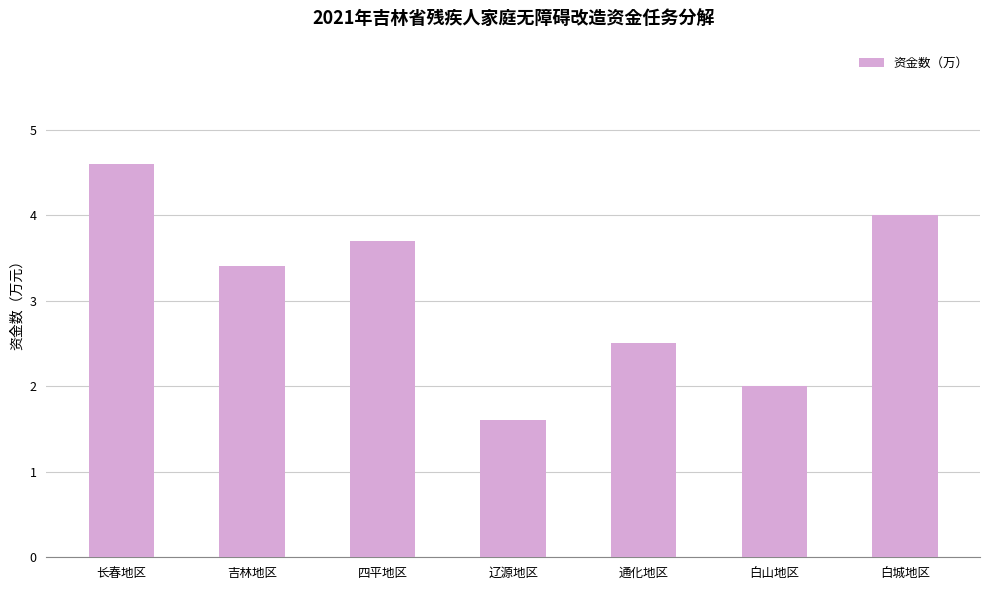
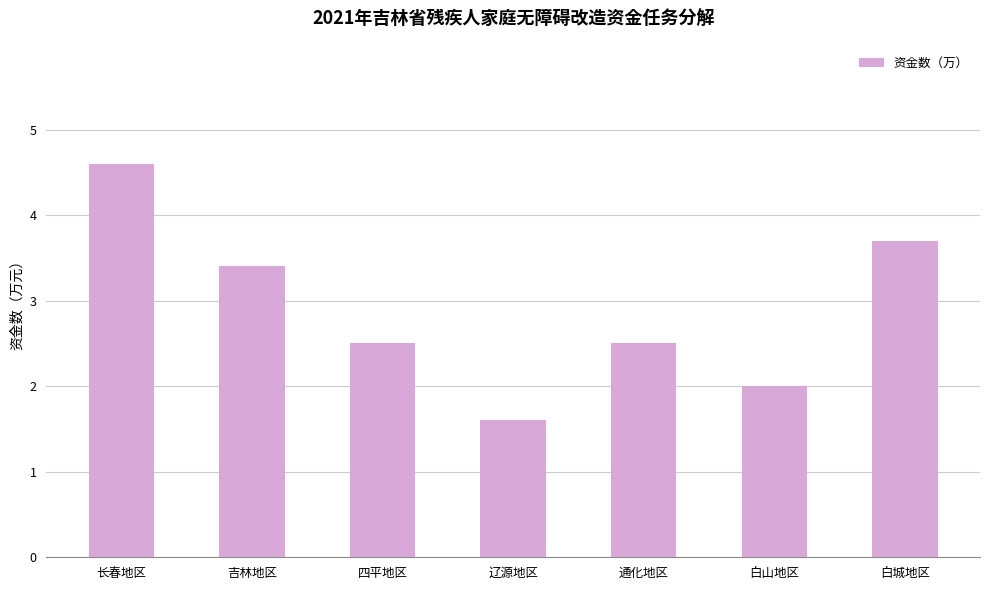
四平地区: 3.7 -> 2.5
白城地区: 4.0 -> 3.7
